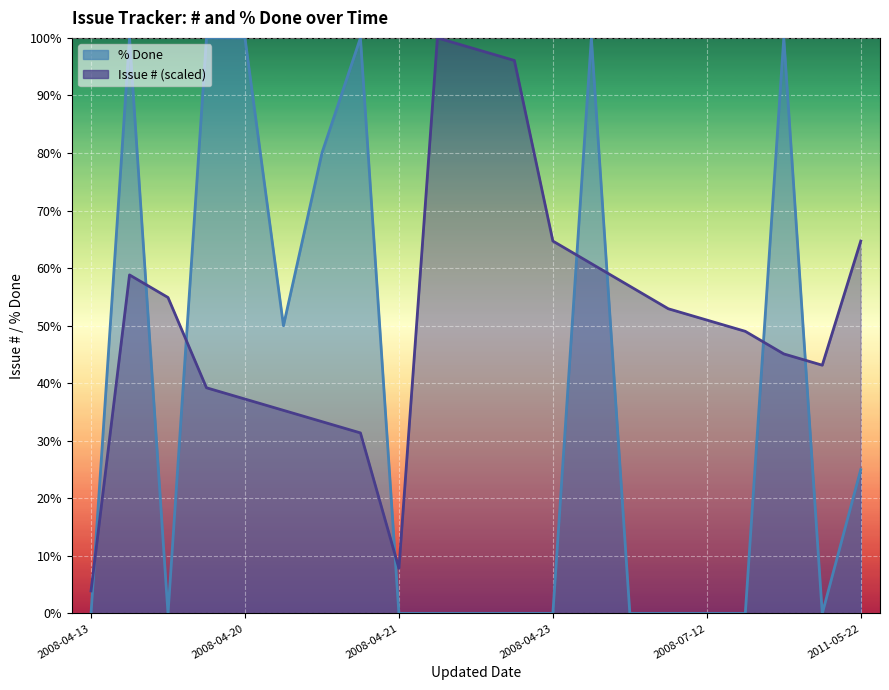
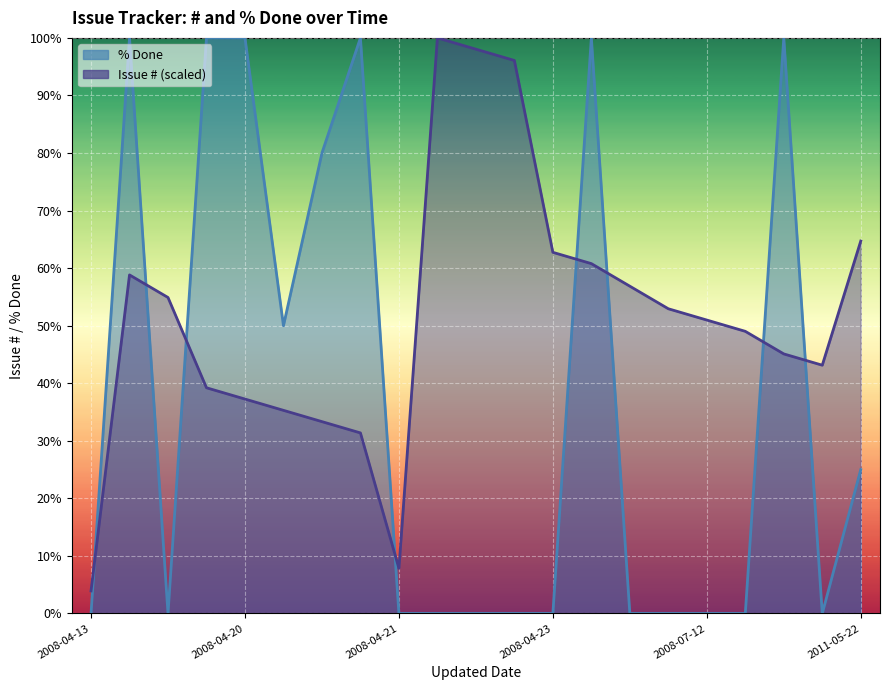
Issue # (scaled), 2008-04-23: 65% -> 63%
